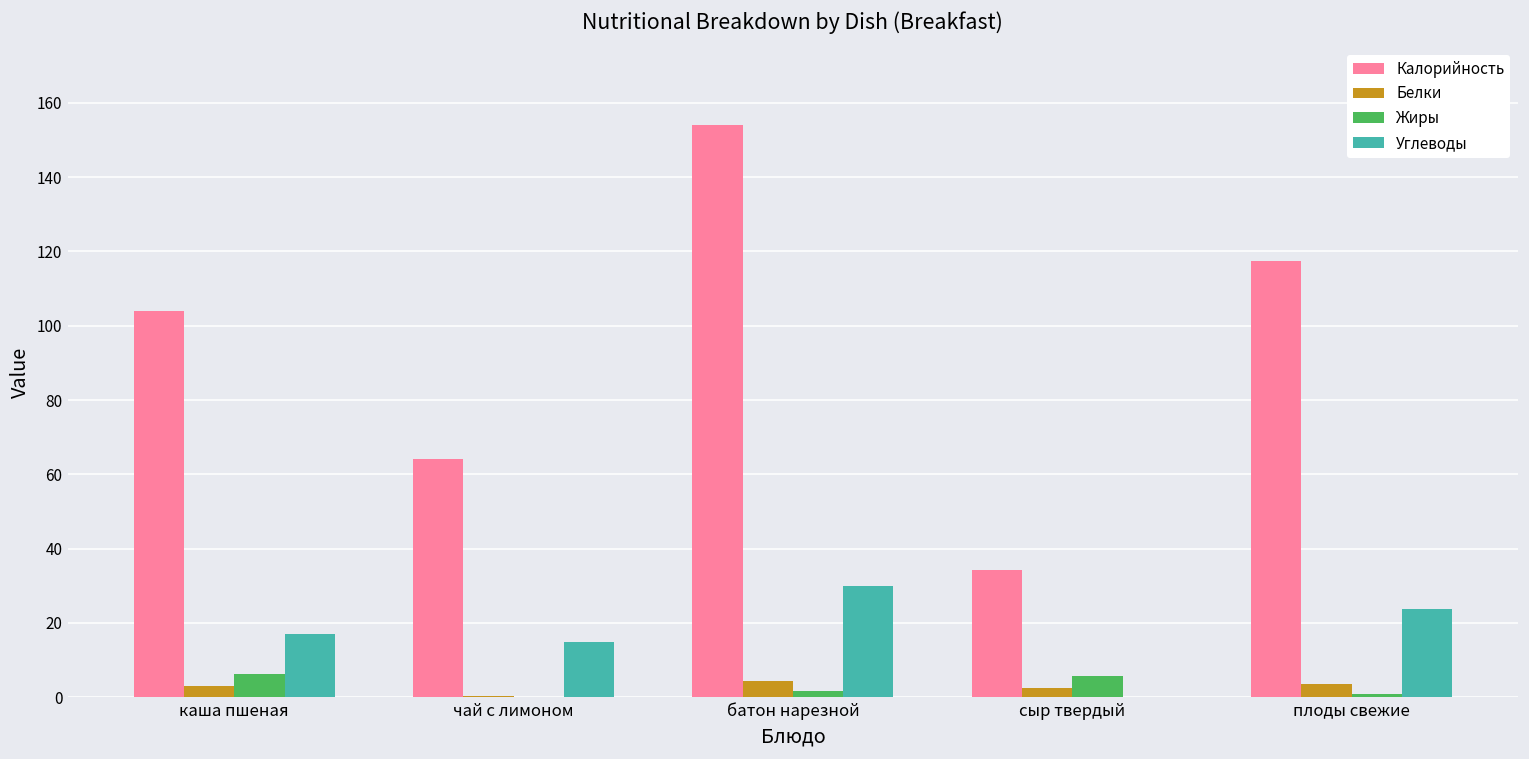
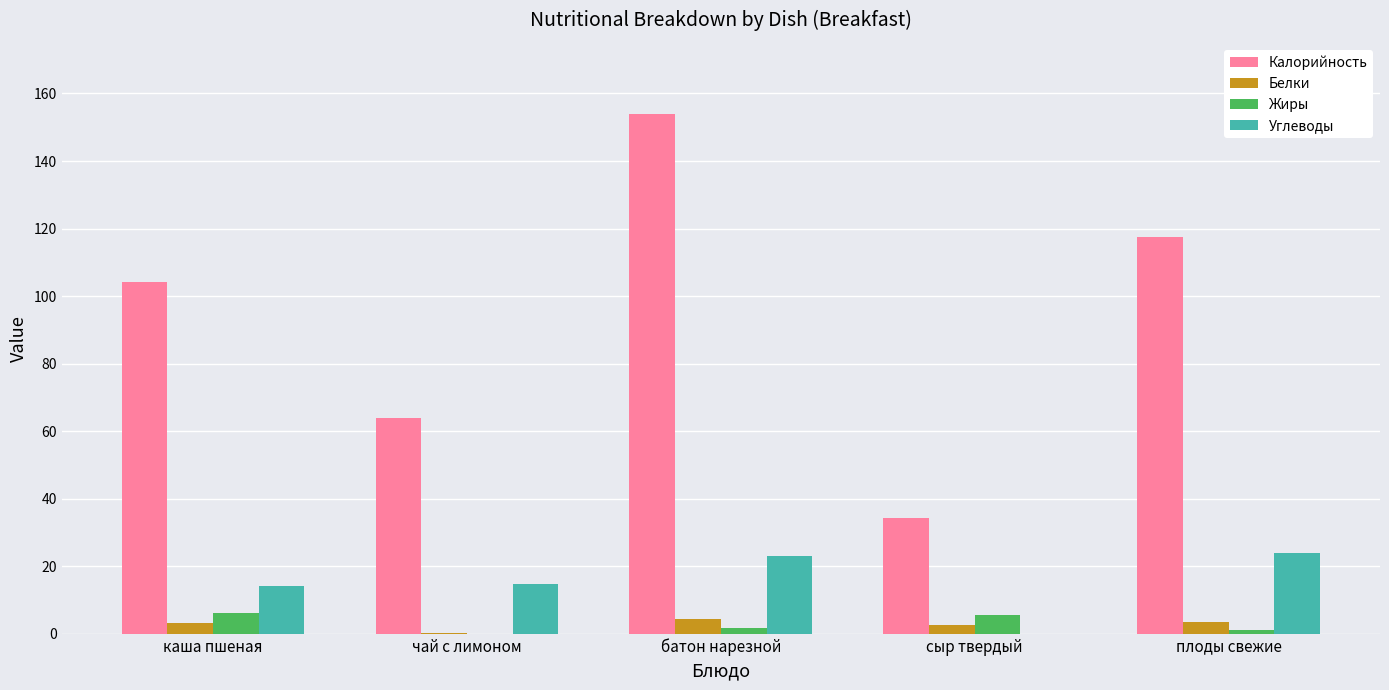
Углеводы, каша пшеная: 17 -> 14
Углеводы, батон нарезной: 30 -> 23
